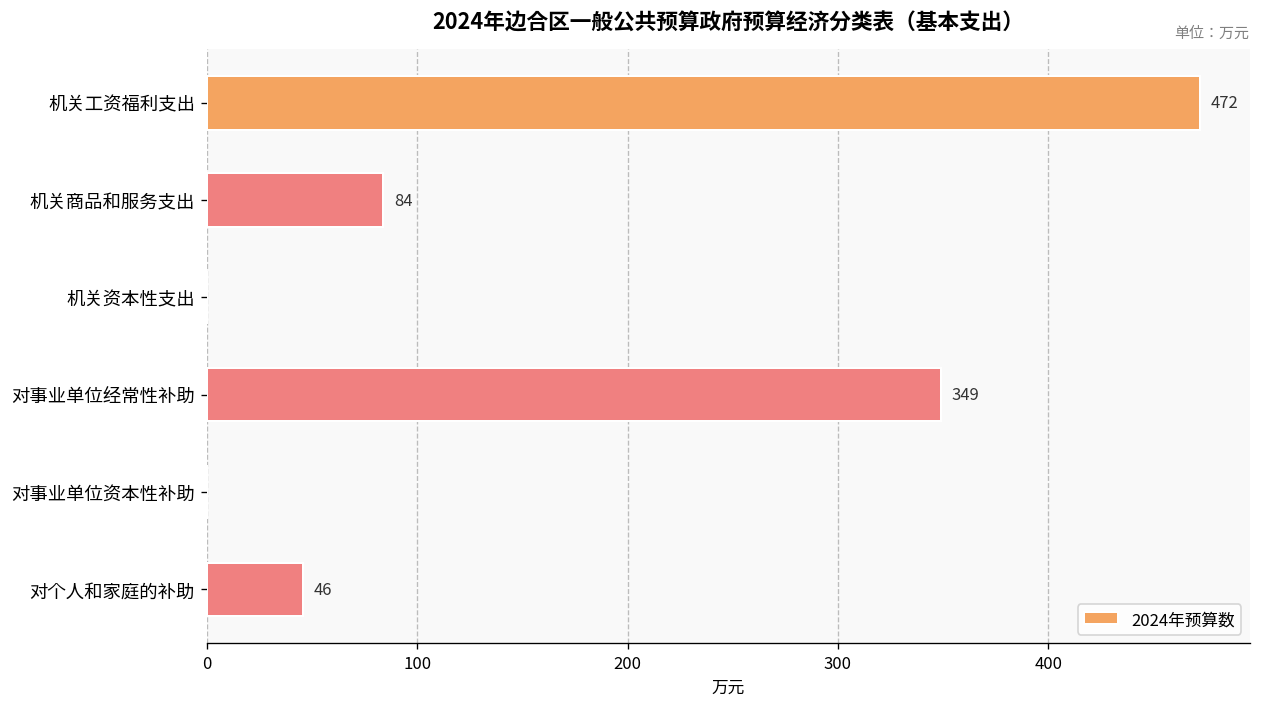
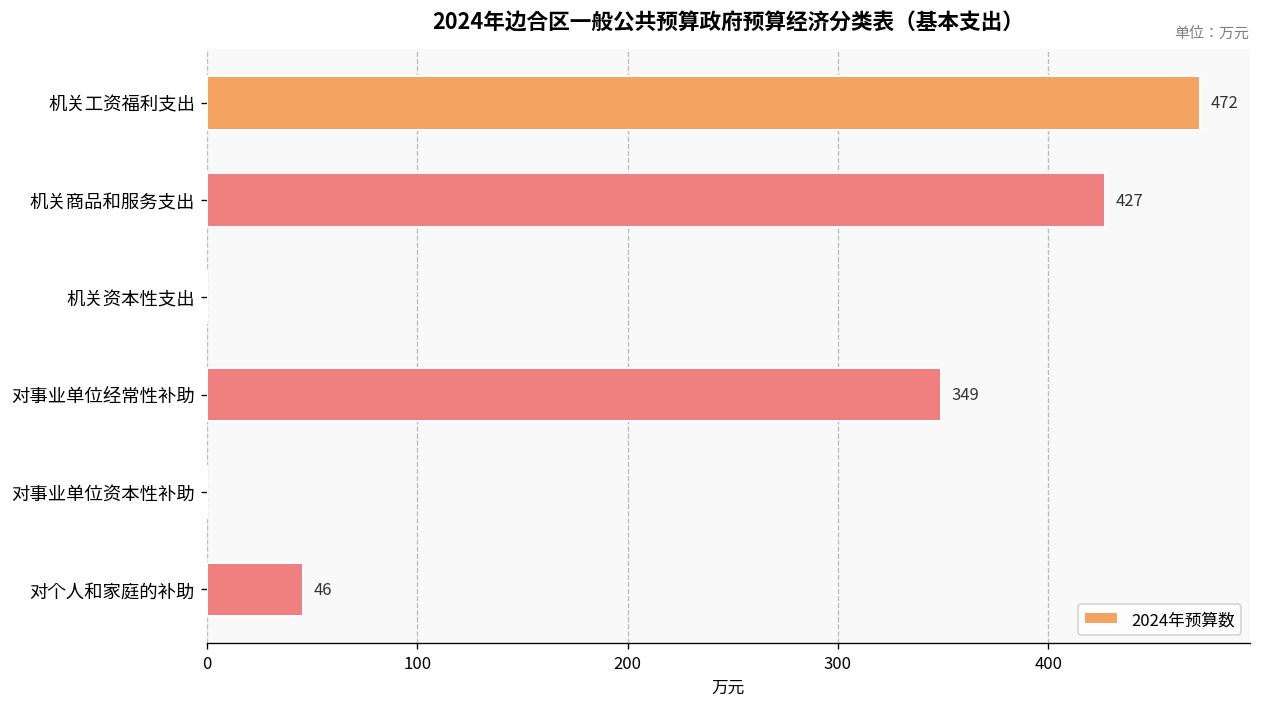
机关商品和服务支出: 84 -> 427
